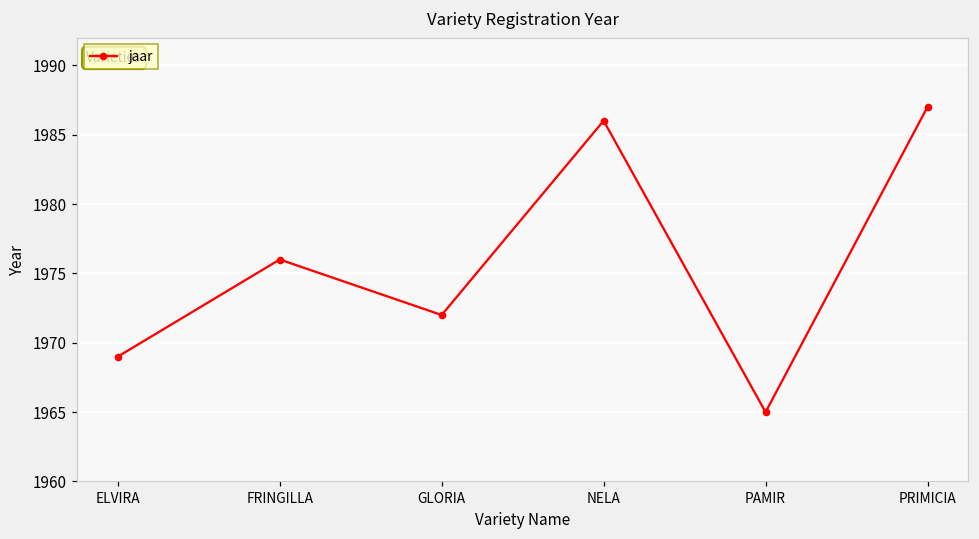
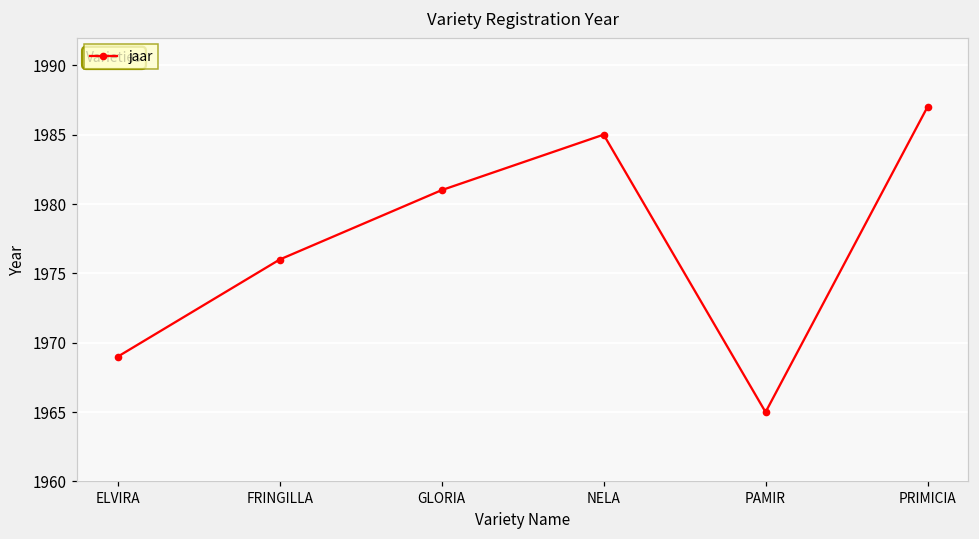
GLORIA: 1972 -> 1981
NELA: 1986 -> 1985
